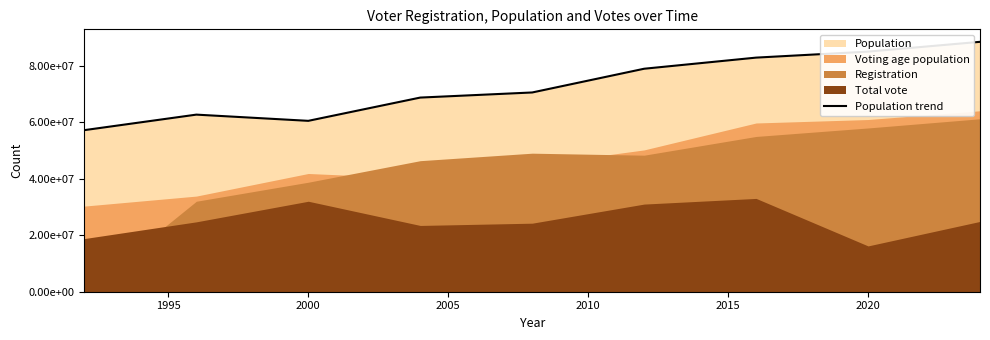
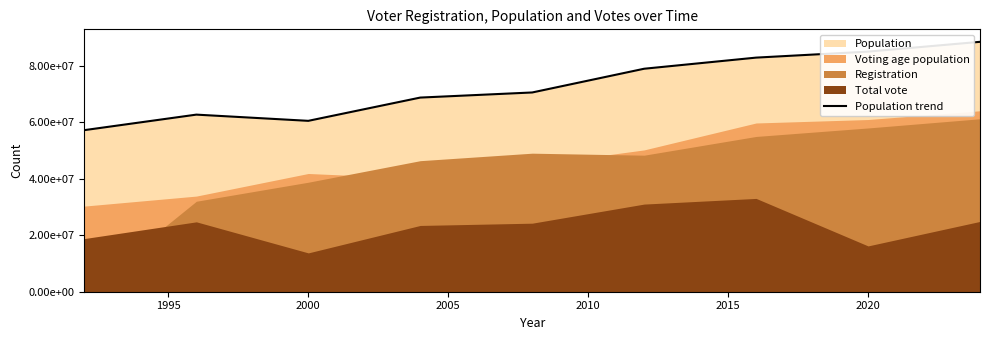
Total vote, 2000: 32000000 -> 14000000
